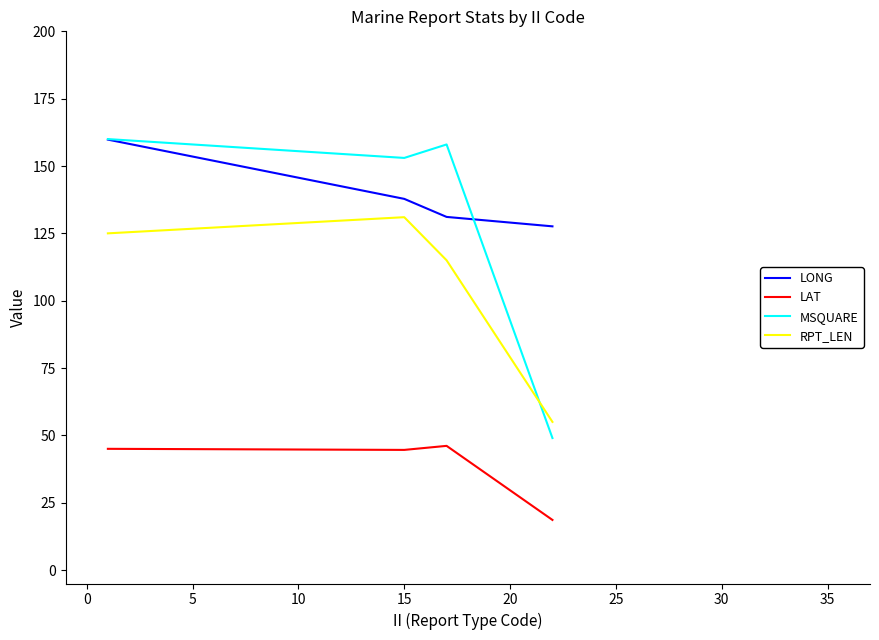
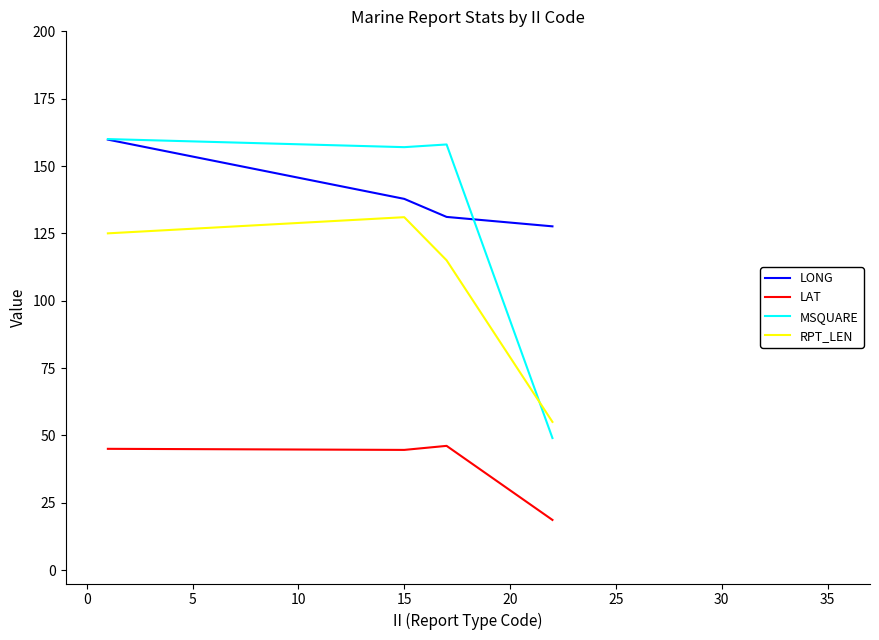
MSQUARE, 15: 153 -> 157
